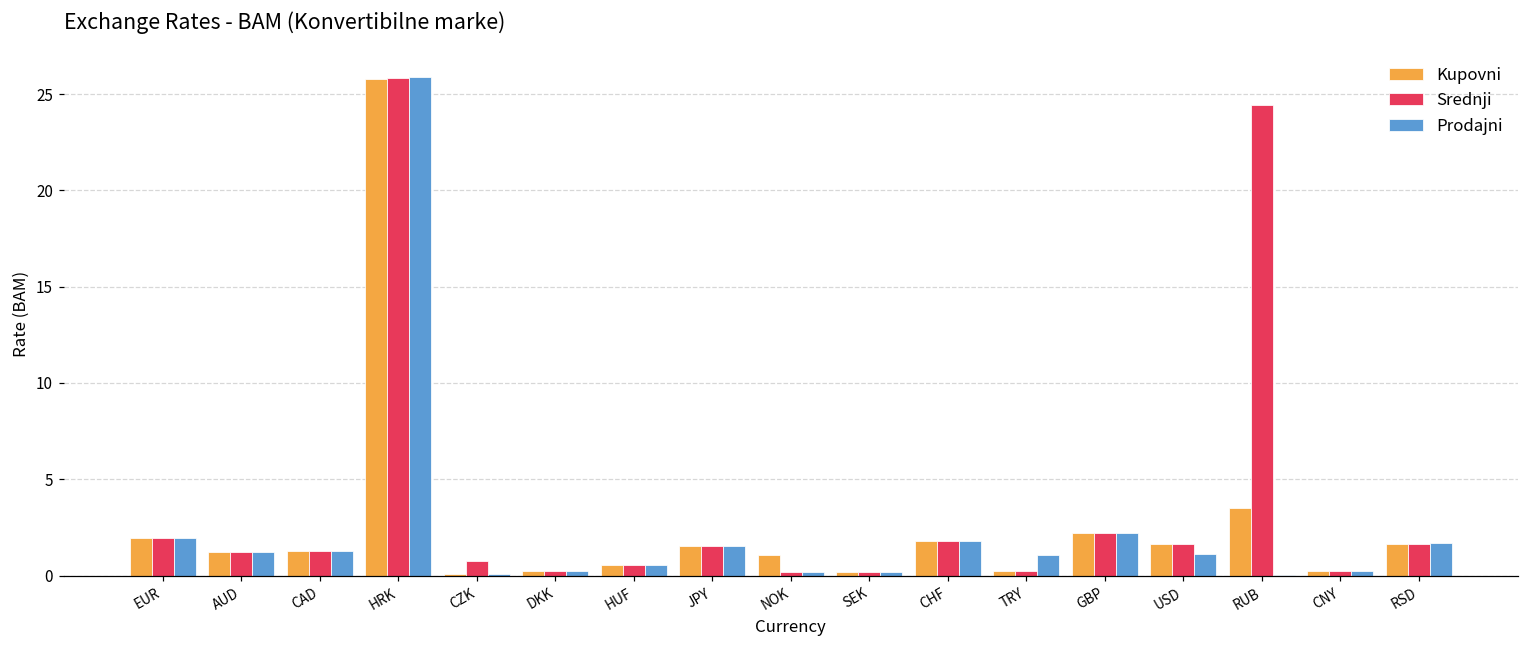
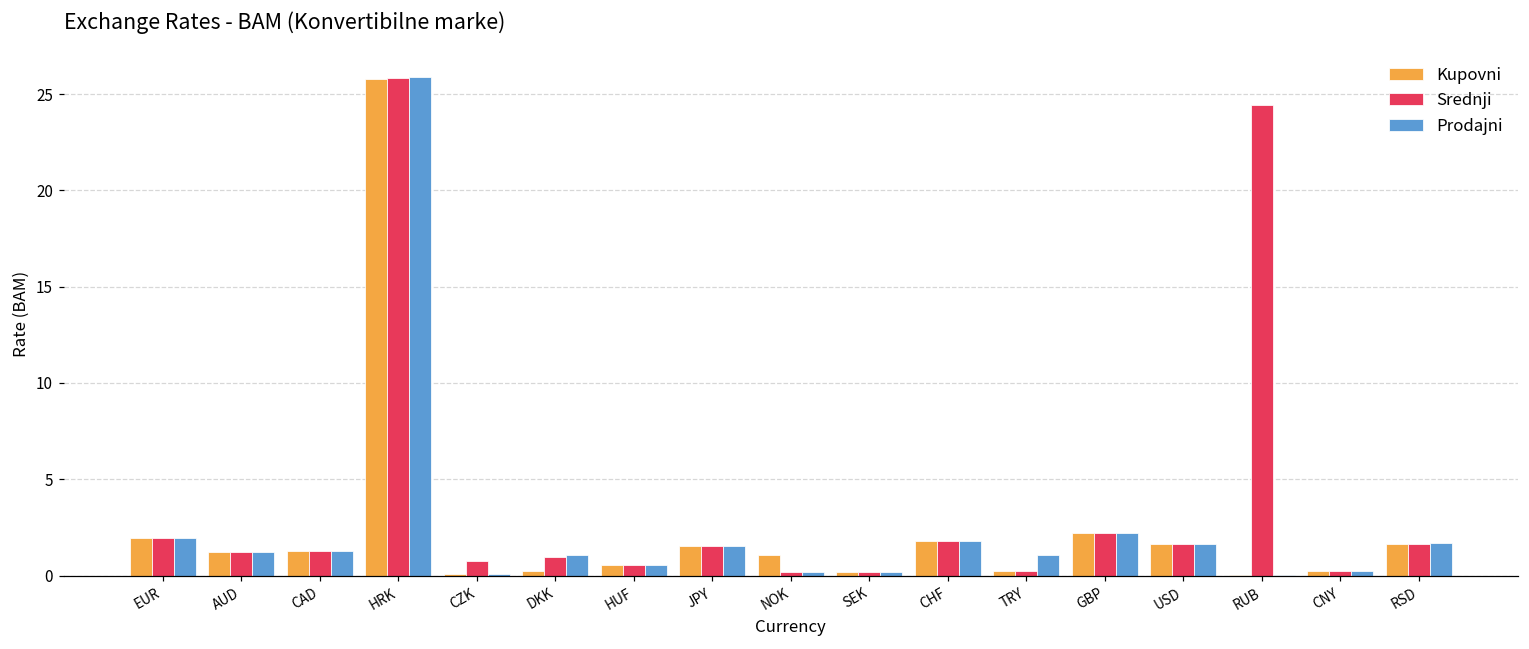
Srednji, DKK: 0.3 -> 1.0
Prodajni, DKK: 0.3 -> 1.1
Prodajni, USD: 1.1 -> 1.6
Kupovni, RUB: 3.5 -> 0.0
